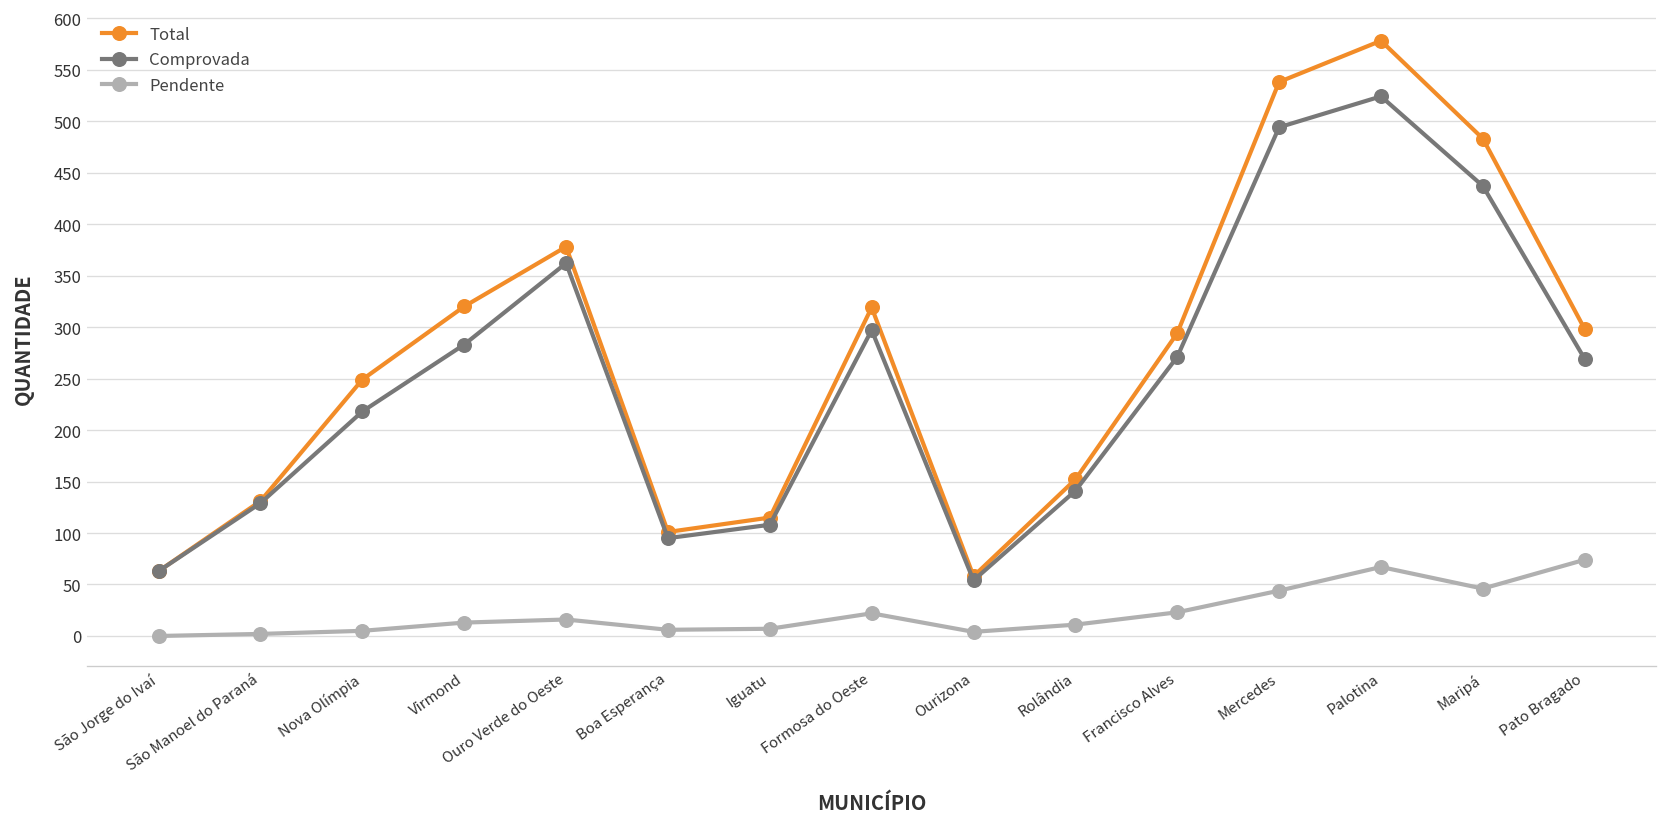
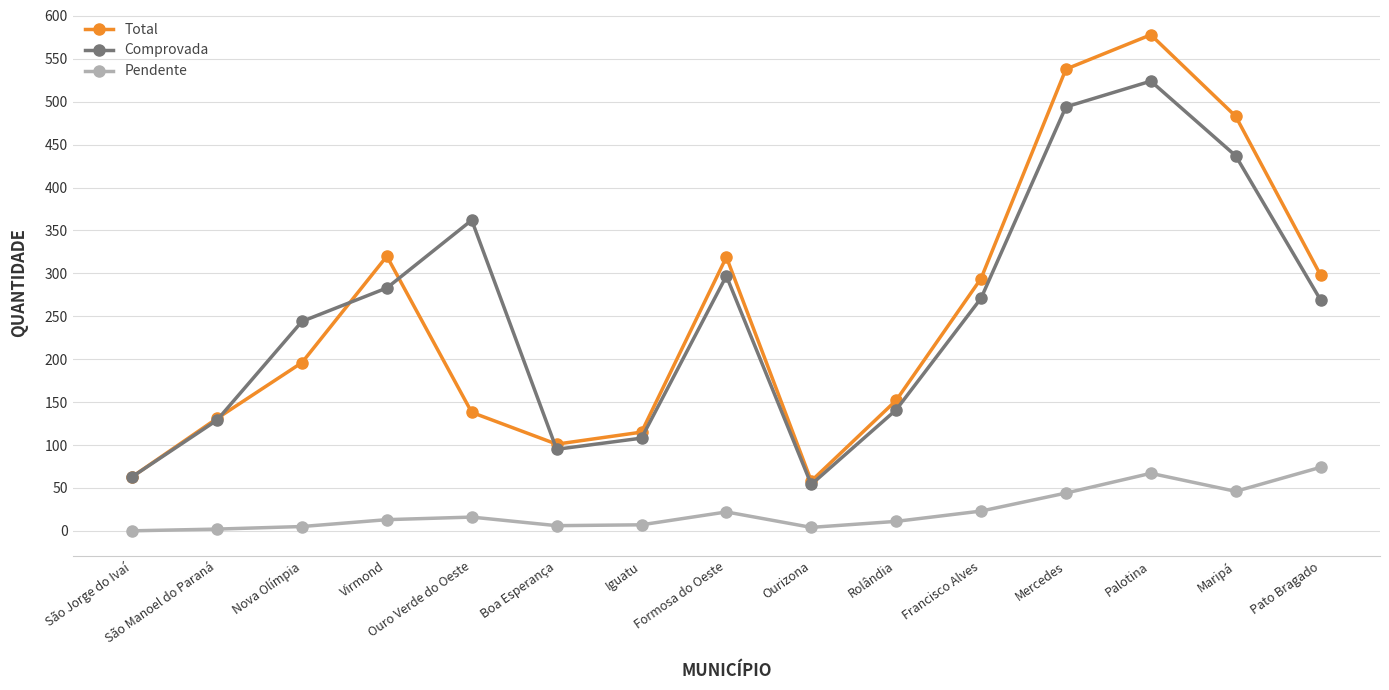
Total, Nova Olímpia: 250 -> 200
Comprovada, Nova Olímpia: 220 -> 240
Total, Ouro Verde do Oeste: 380 -> 140
